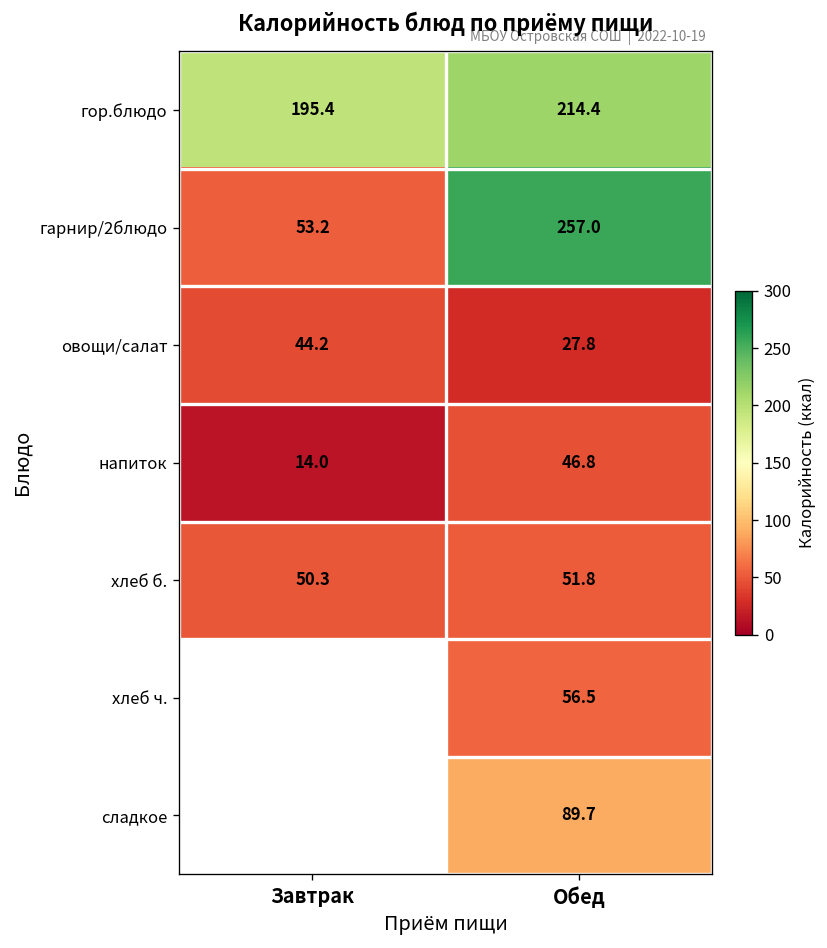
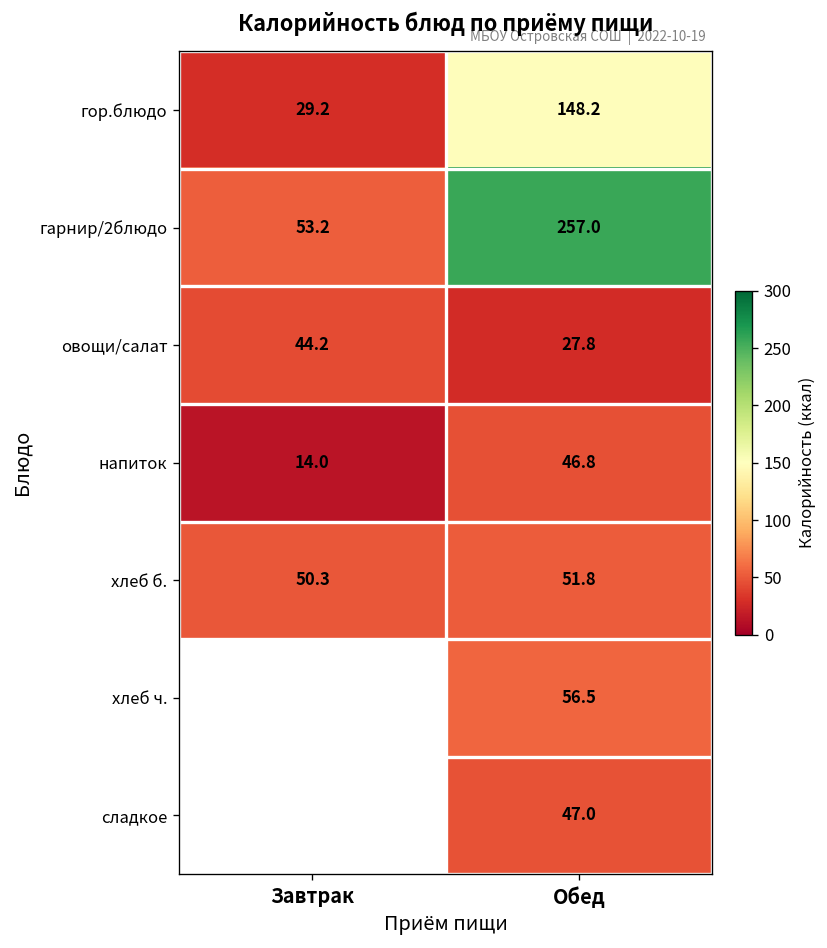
гор.блюдо, Завтрак: 195.4 -> 29.2
гор.блюдо, Обед: 214.4 -> 148.2
сладкое, Обед: 89.7 -> 47.0
